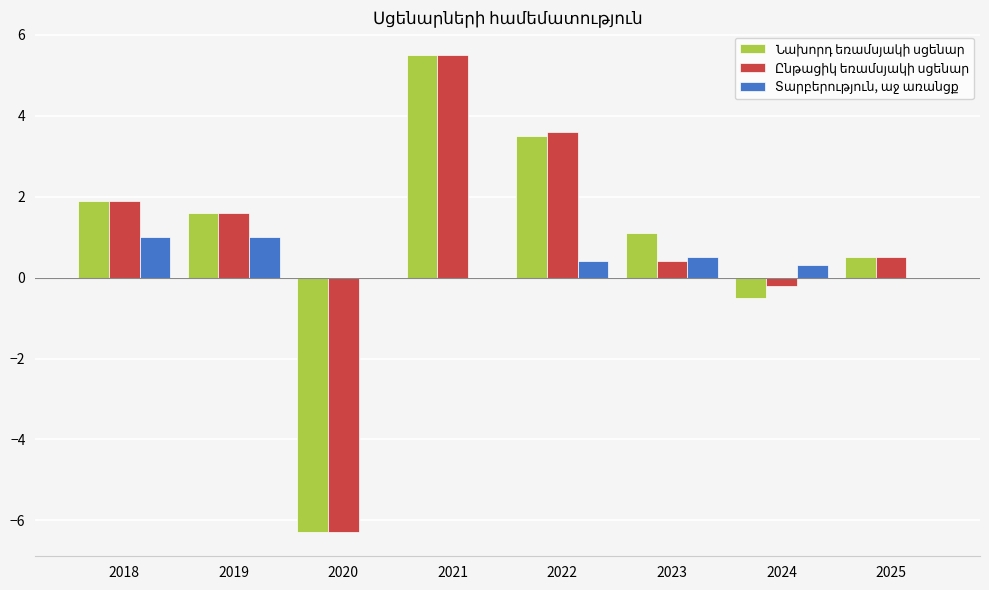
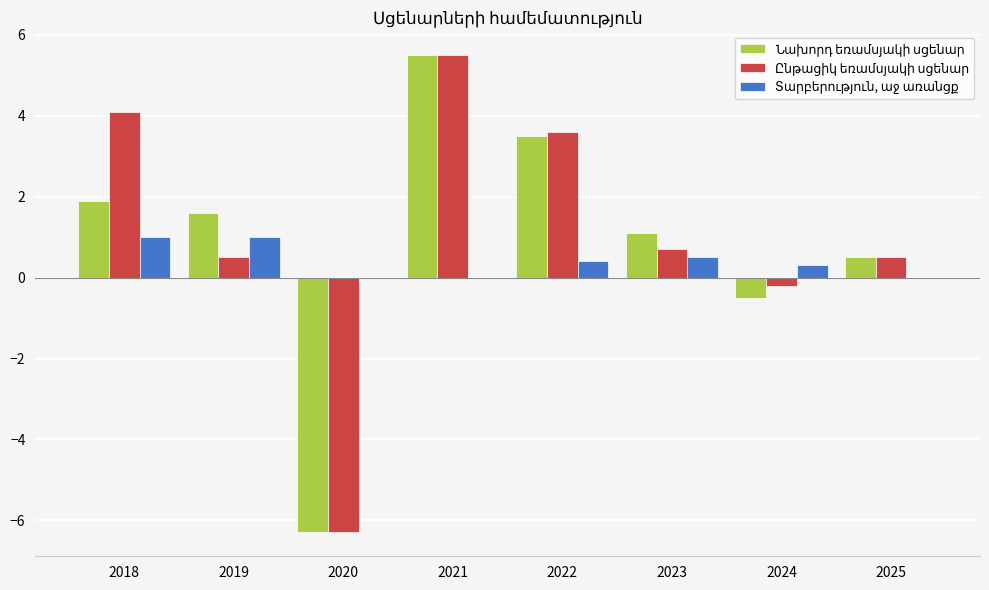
Ընթացիկ եռամսյակի սցենար, 2018: 1.9 -> 4.1
Ընթացիկ եռամսյակի սցենար, 2019: 1.6 -> 0.5
Ընթացիկ եռամսյակի սցենար, 2023: 0.4 -> 0.7
